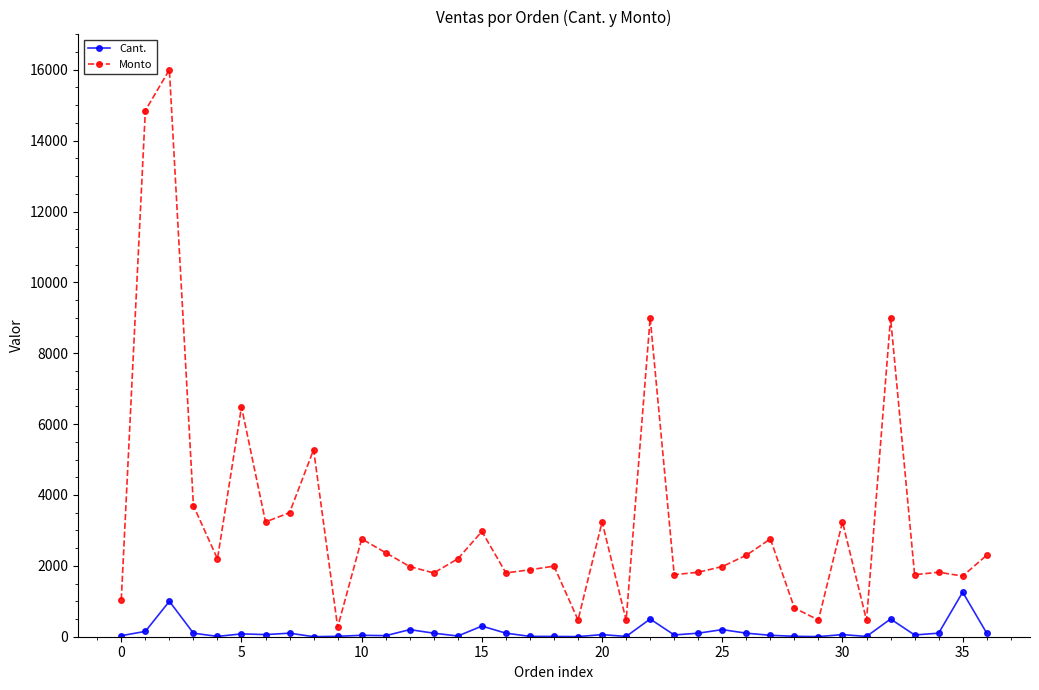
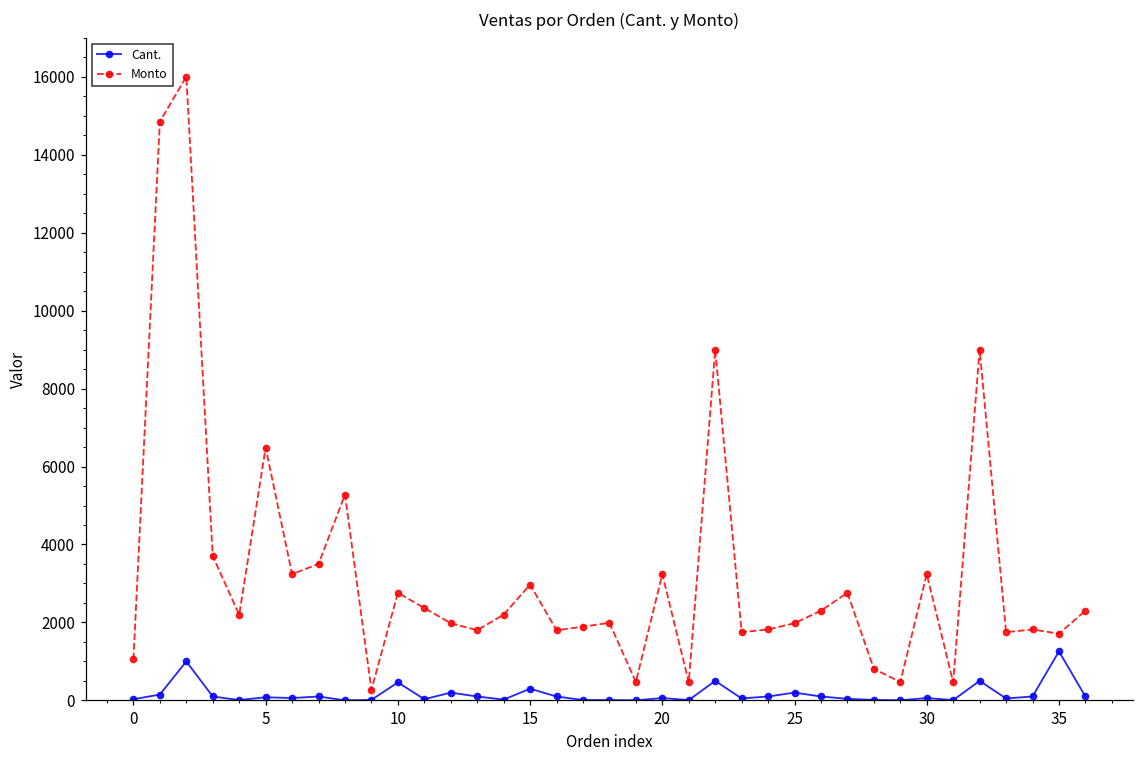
Cant., 10: 0 -> 500
